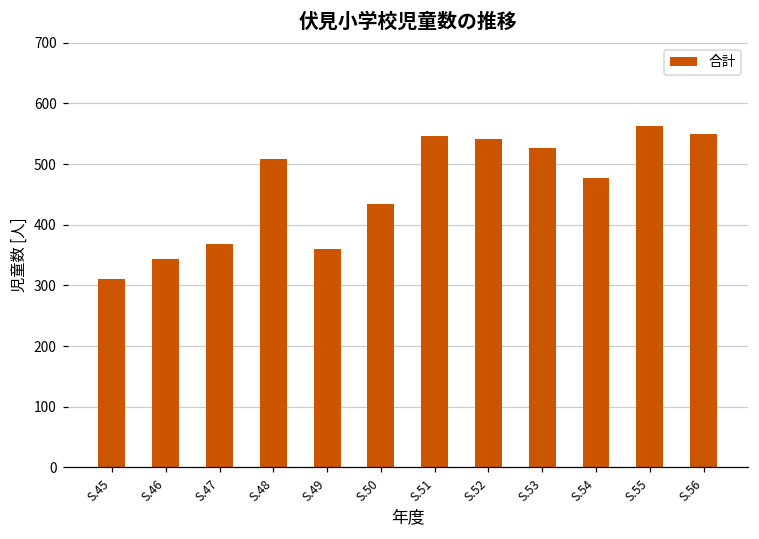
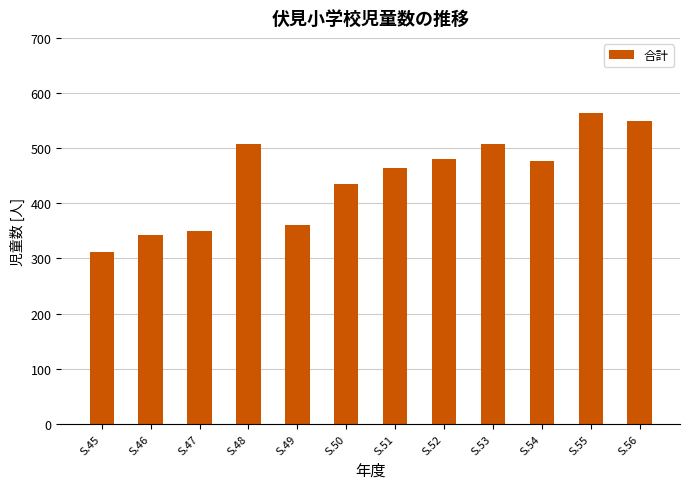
S.47: 370 -> 350
S.51: 550 -> 460
S.52: 540 -> 480
S.53: 530 -> 510
